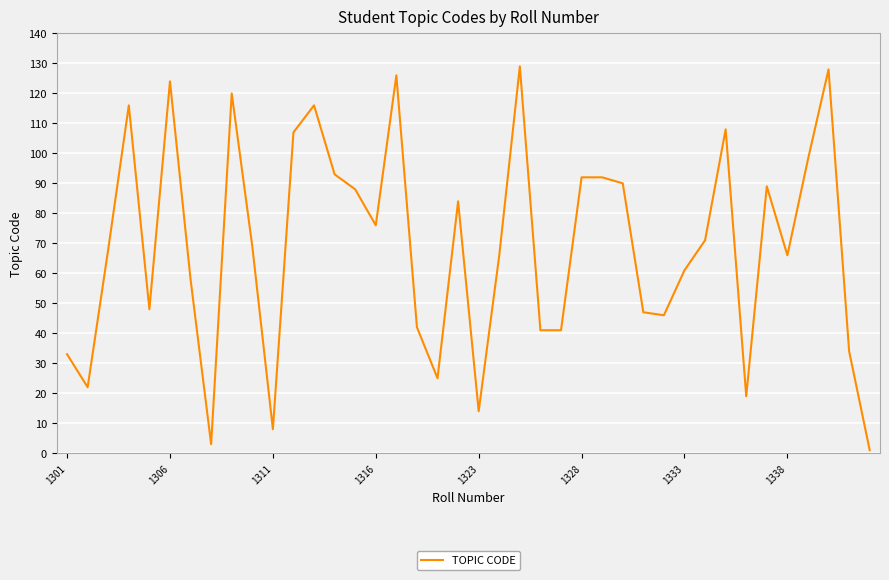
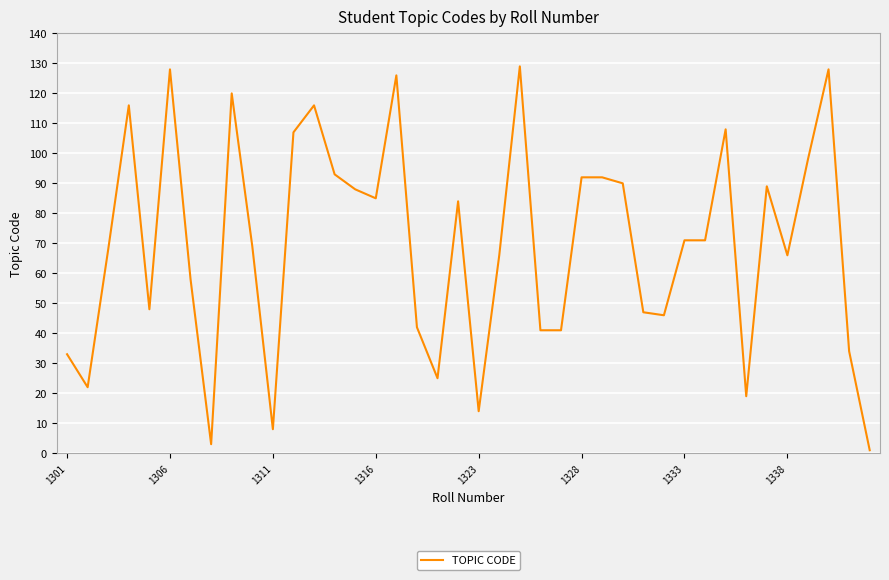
1306: 124 -> 128
1316: 76 -> 85
1333: 61 -> 71
